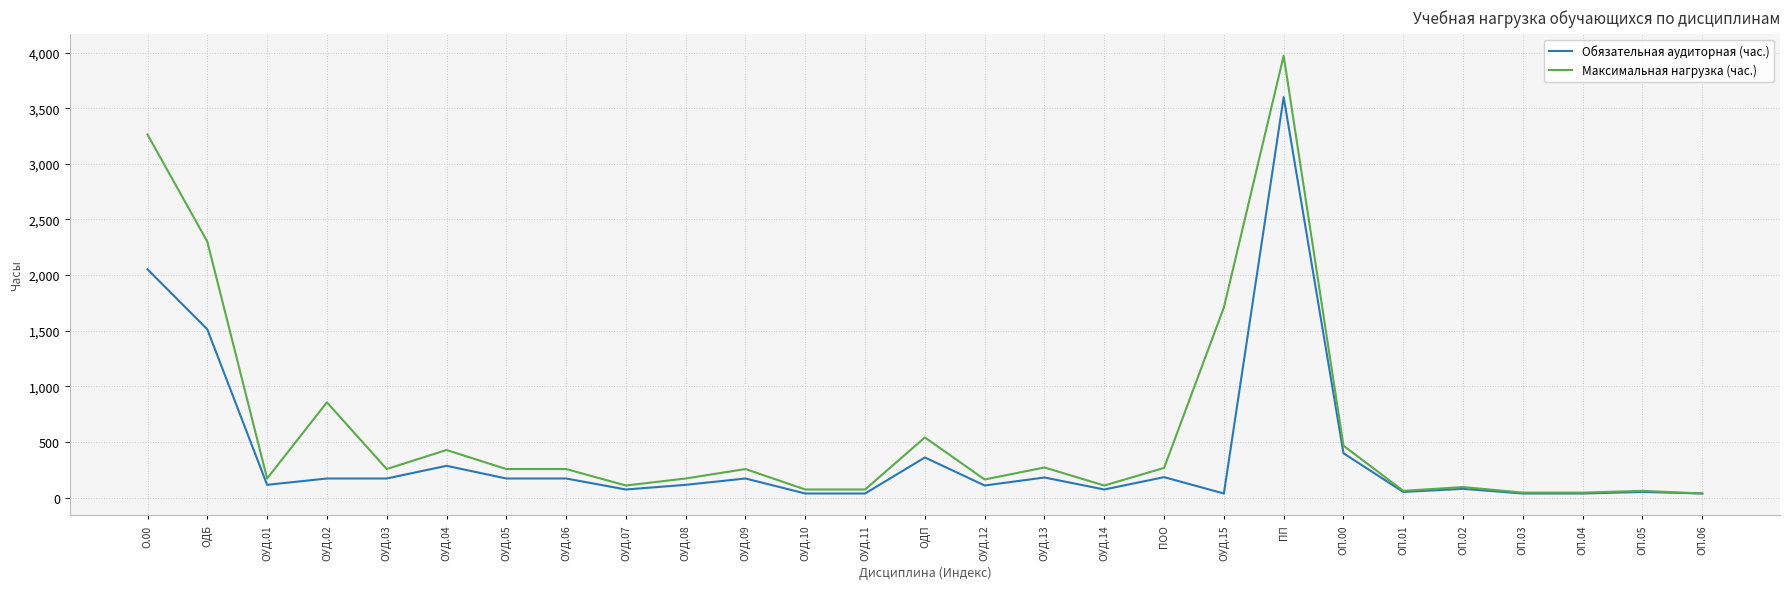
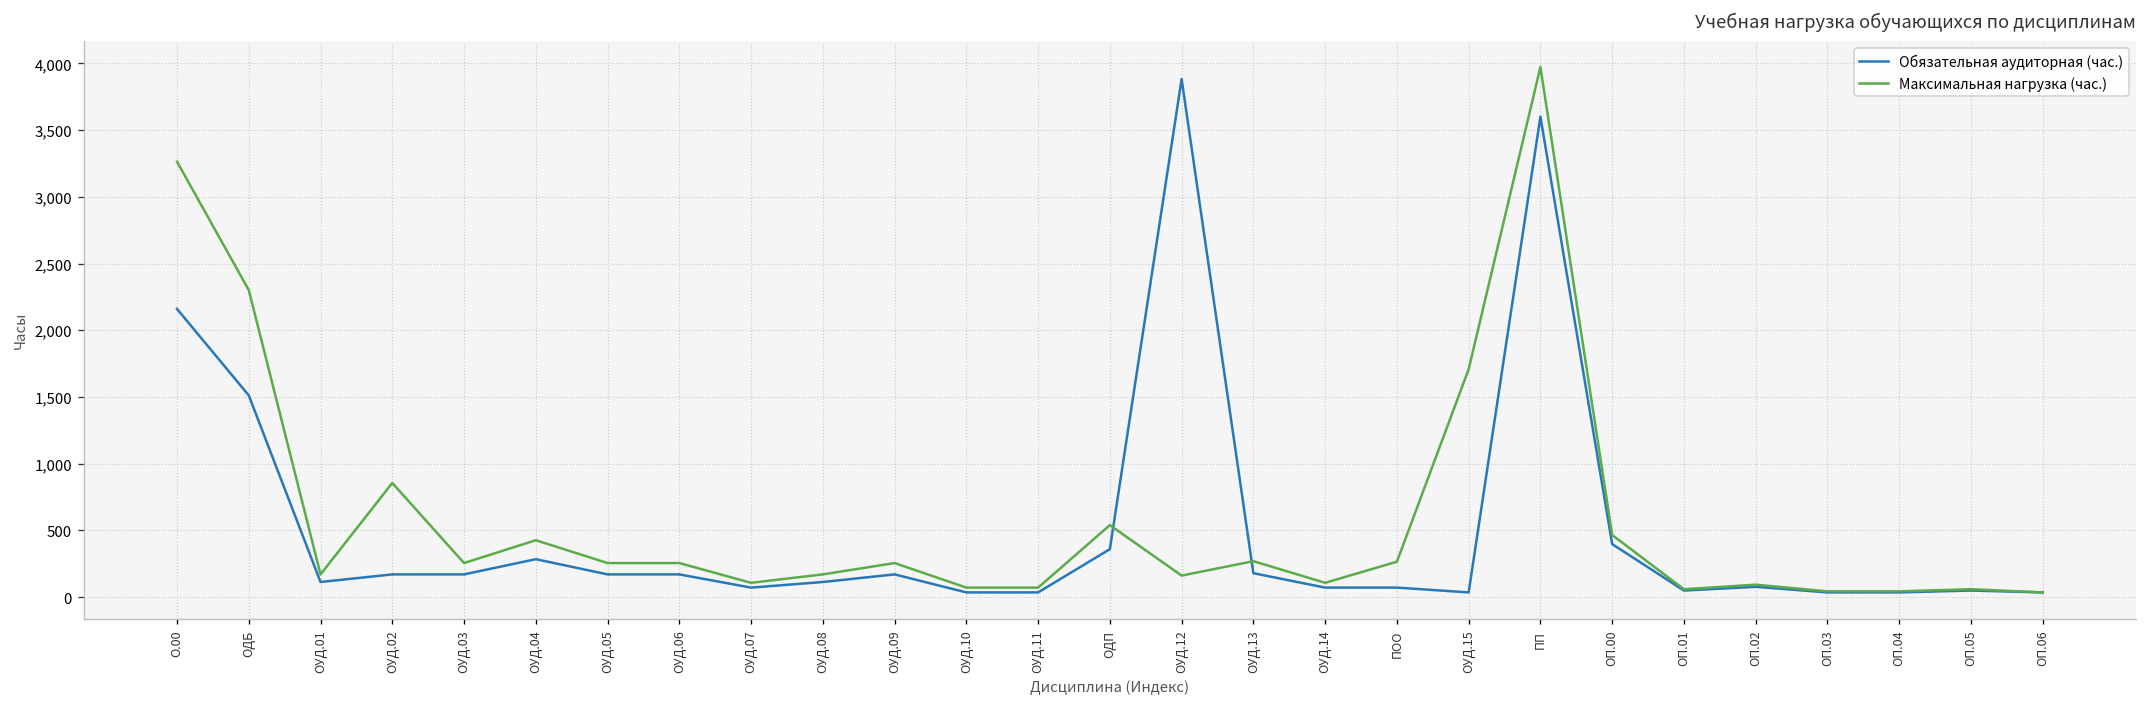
Обязательная аудиторная (час.), О.00: 2,050 -> 2,160
Обязательная аудиторная (час.), ОУД.12: 110 -> 3,880
Обязательная аудиторная (час.), ПОО: 180 -> 70
